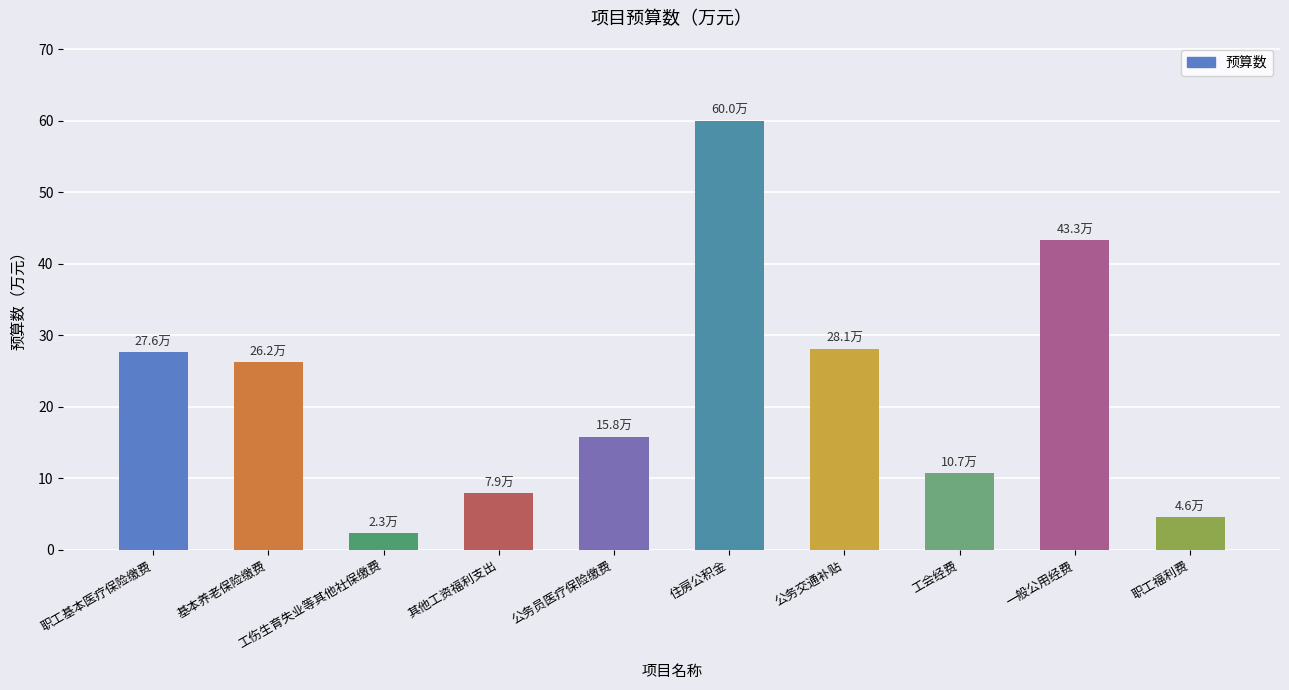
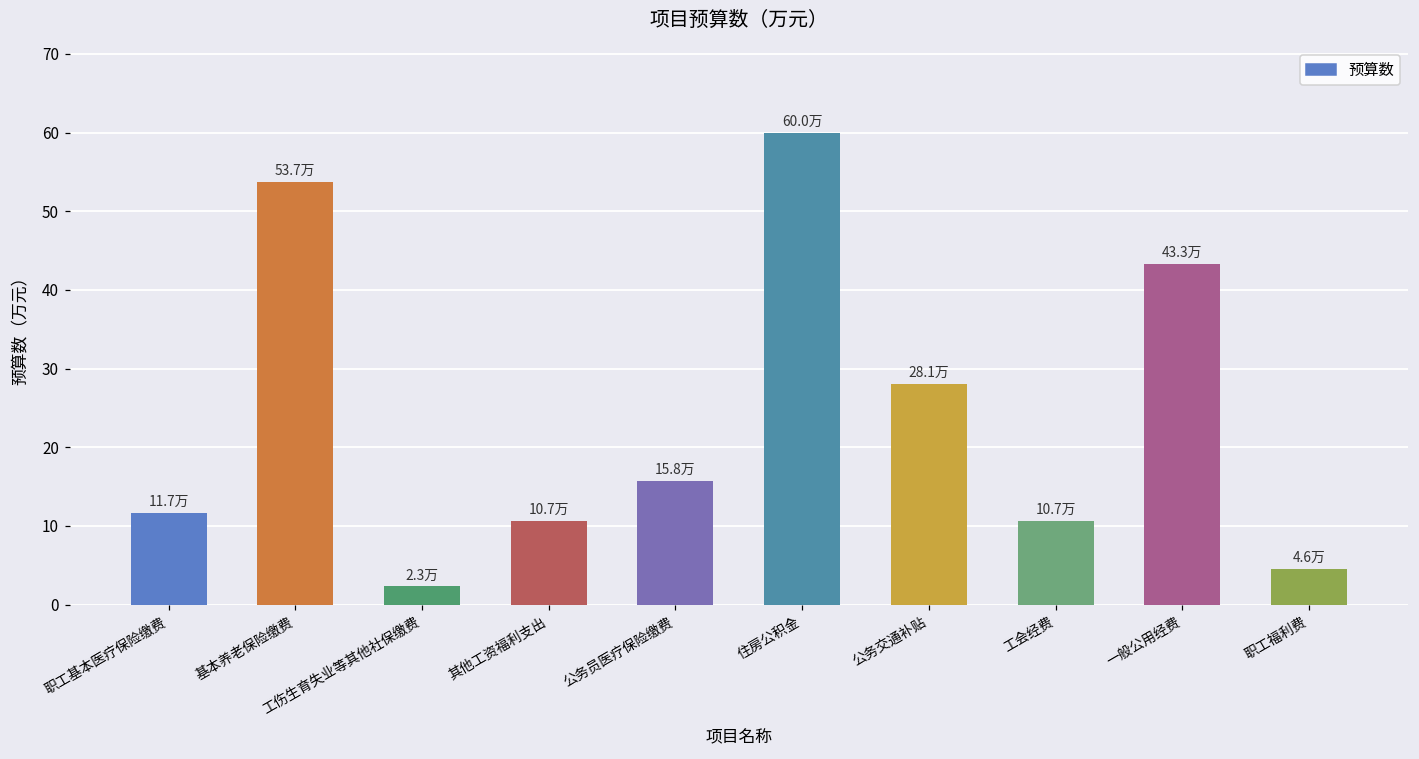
职工基本医疗保险缴费: 27.6万 -> 11.7万
基本养老保险缴费: 26.2万 -> 53.7万
其他工资福利支出: 7.9万 -> 10.7万
